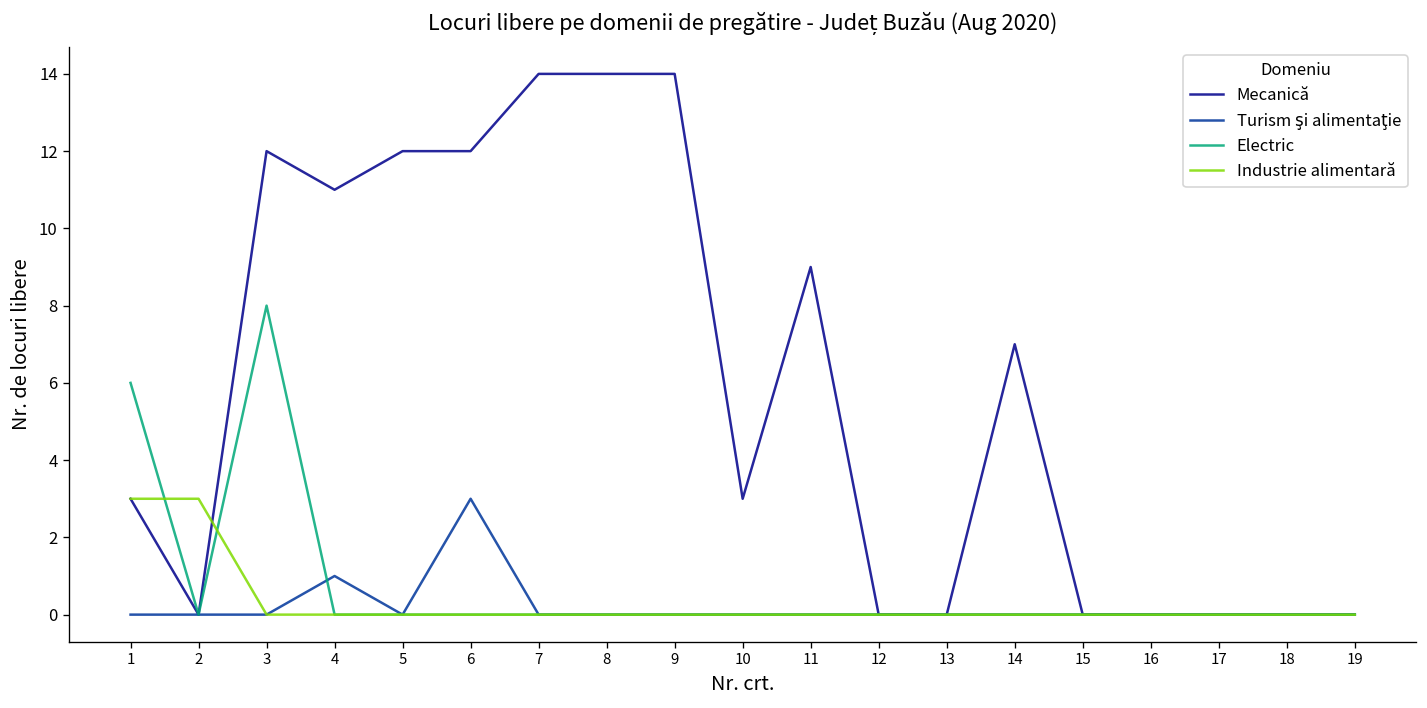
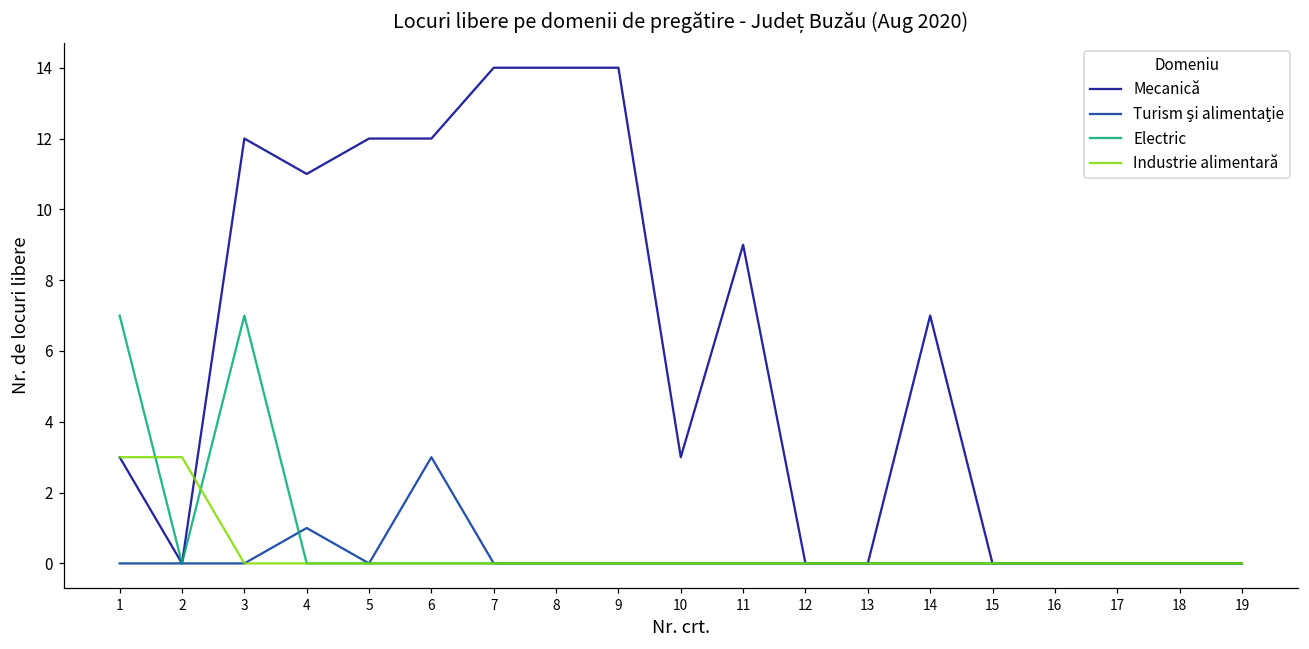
Electric, 1: 6 -> 7
Electric, 3: 8 -> 7
